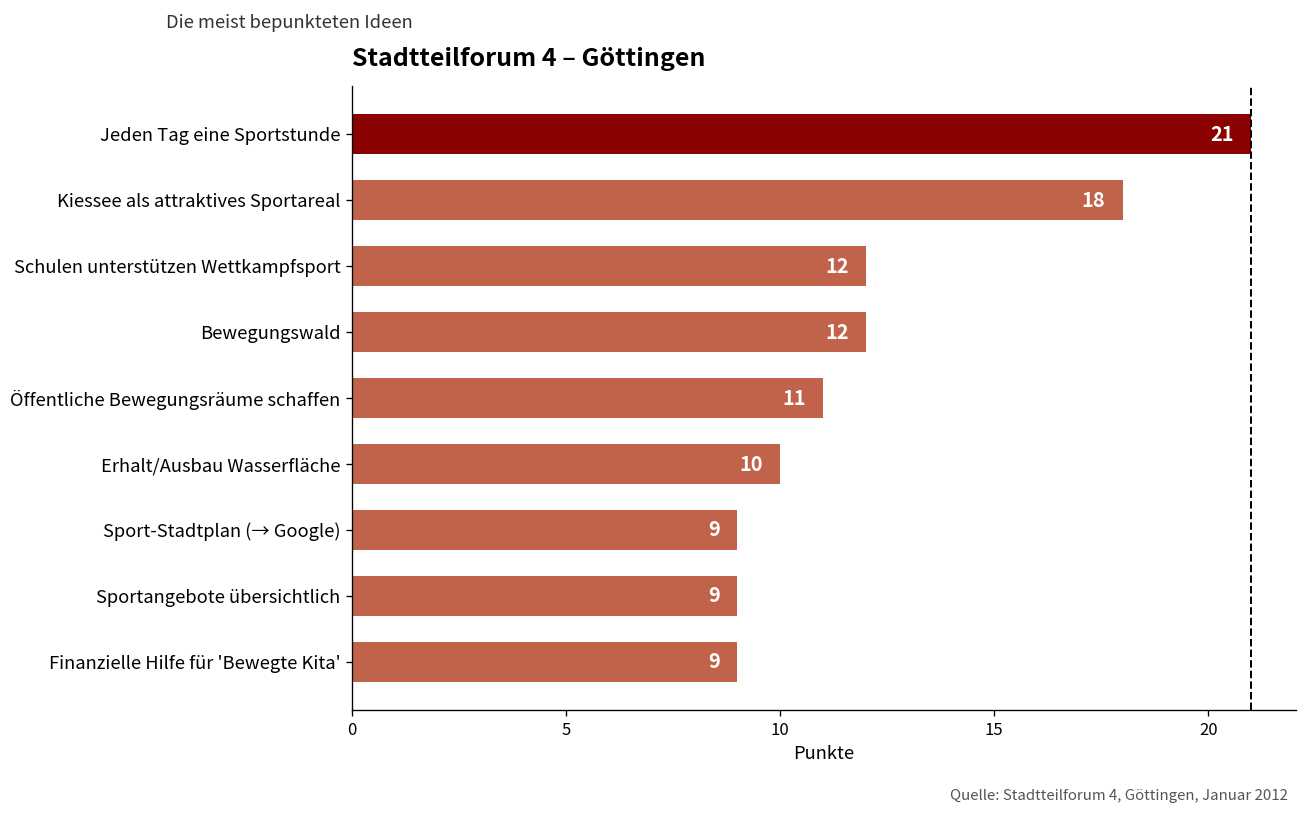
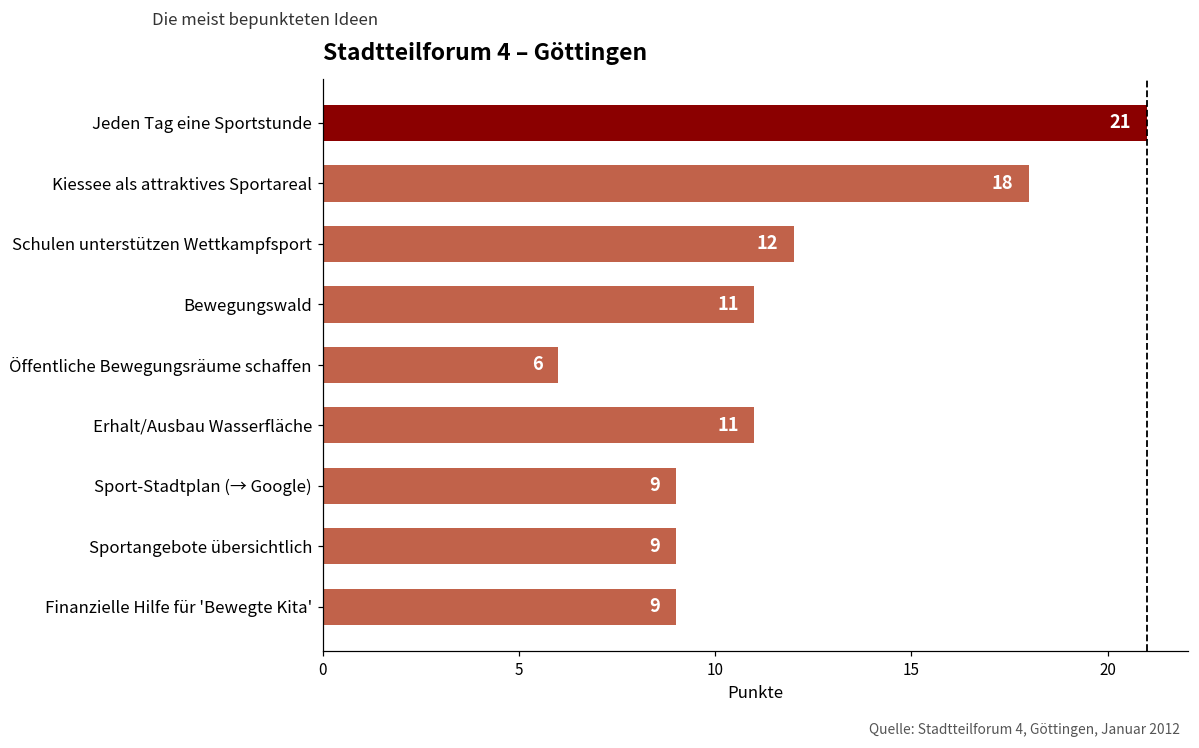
Bewegungswald: 12 -> 11
Öffentliche Bewegungsräume schaffen: 11 -> 6
Erhalt/Ausbau Wasserfläche: 10 -> 11
